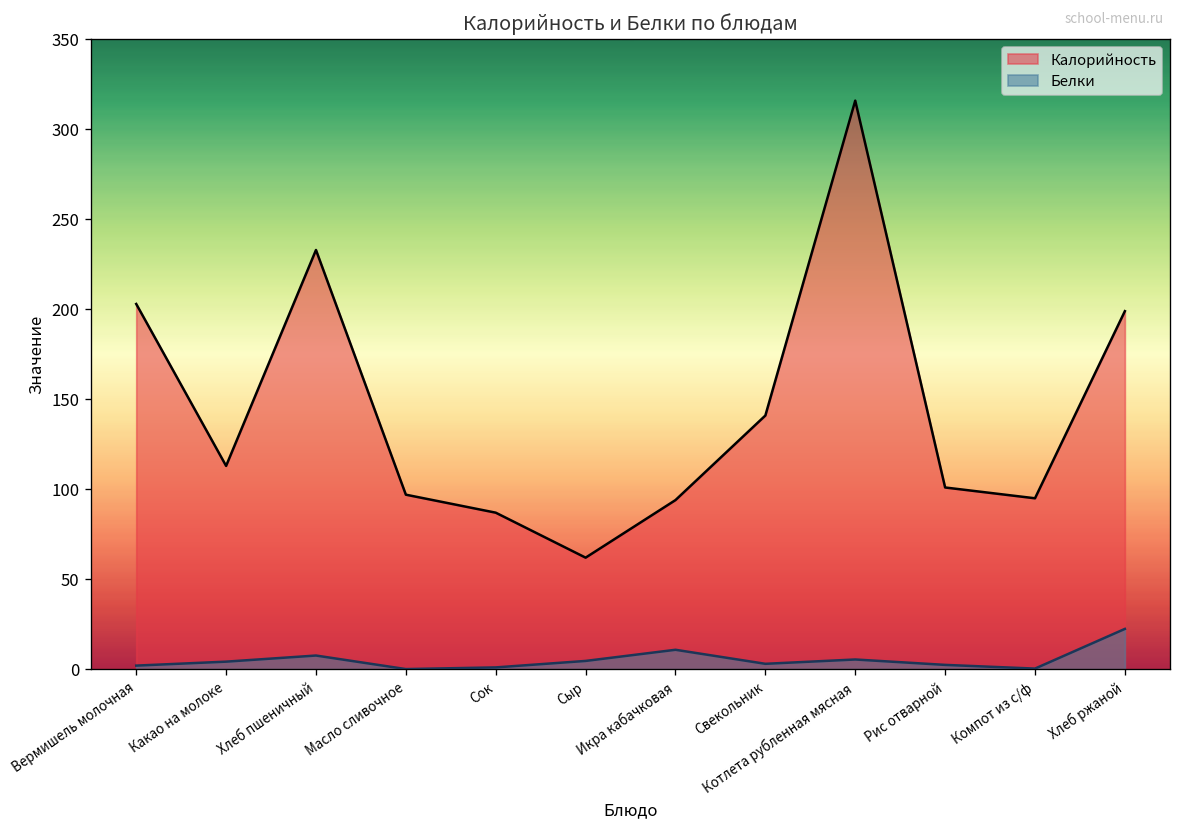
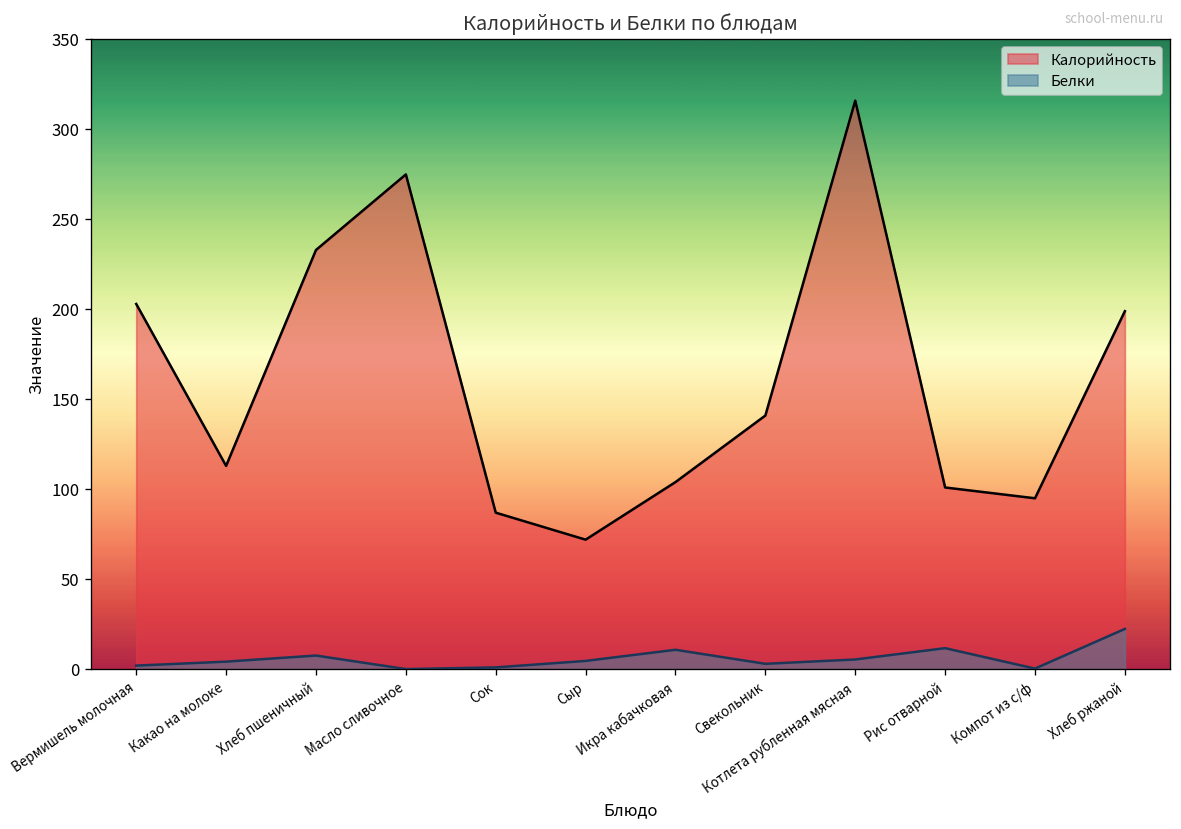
Калорийность, Масло сливочное: 97 -> 275
Калорийность, Сыр: 62 -> 72
Калорийность, Икра кабачковая: 94 -> 104
Белки, Рис отварной: 2 -> 12
